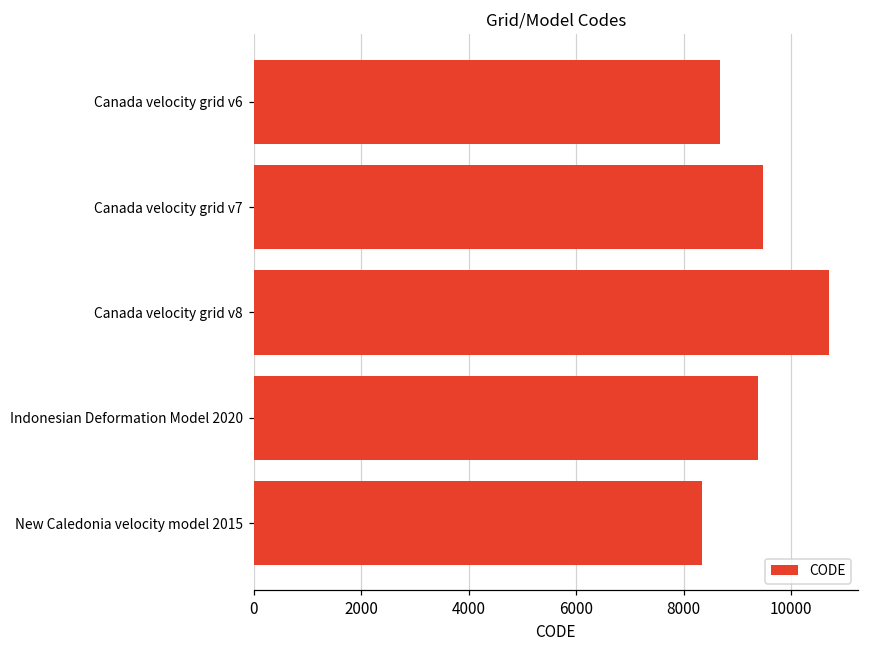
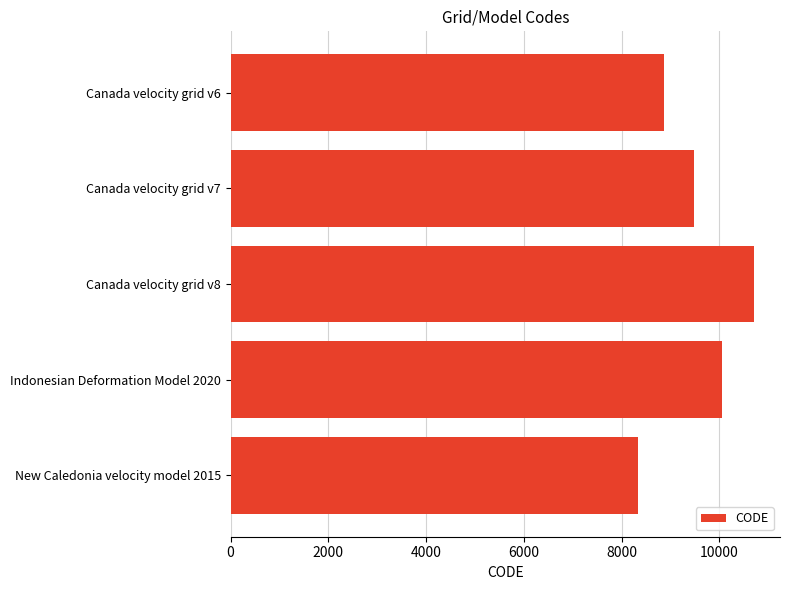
Canada velocity grid v6: 8700 -> 8900
Indonesian Deformation Model 2020: 9400 -> 10000
